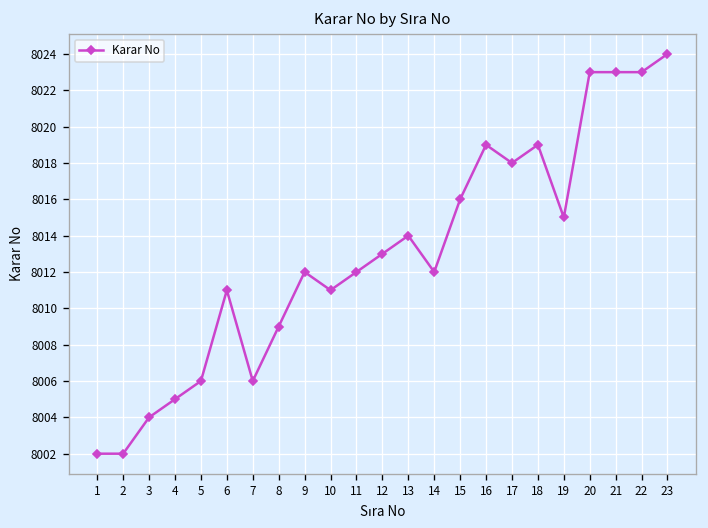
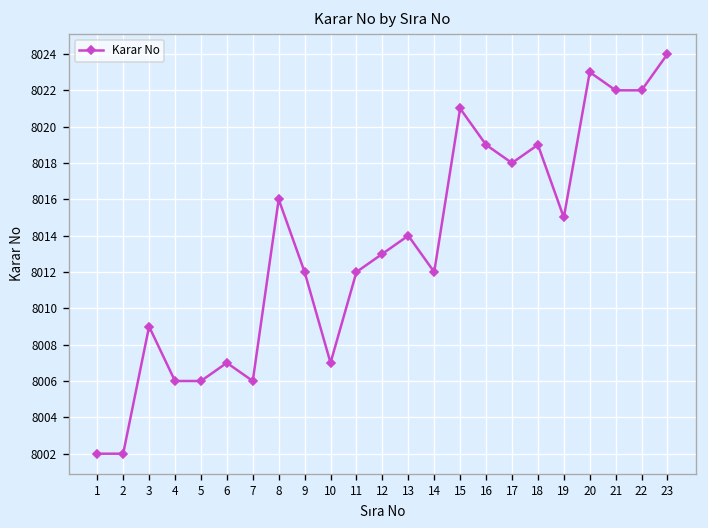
3: 8004 -> 8009
4: 8005 -> 8006
6: 8011 -> 8007
8: 8009 -> 8016
10: 8011 -> 8007
15: 8016 -> 8021
21: 8023 -> 8022
22: 8023 -> 8022
